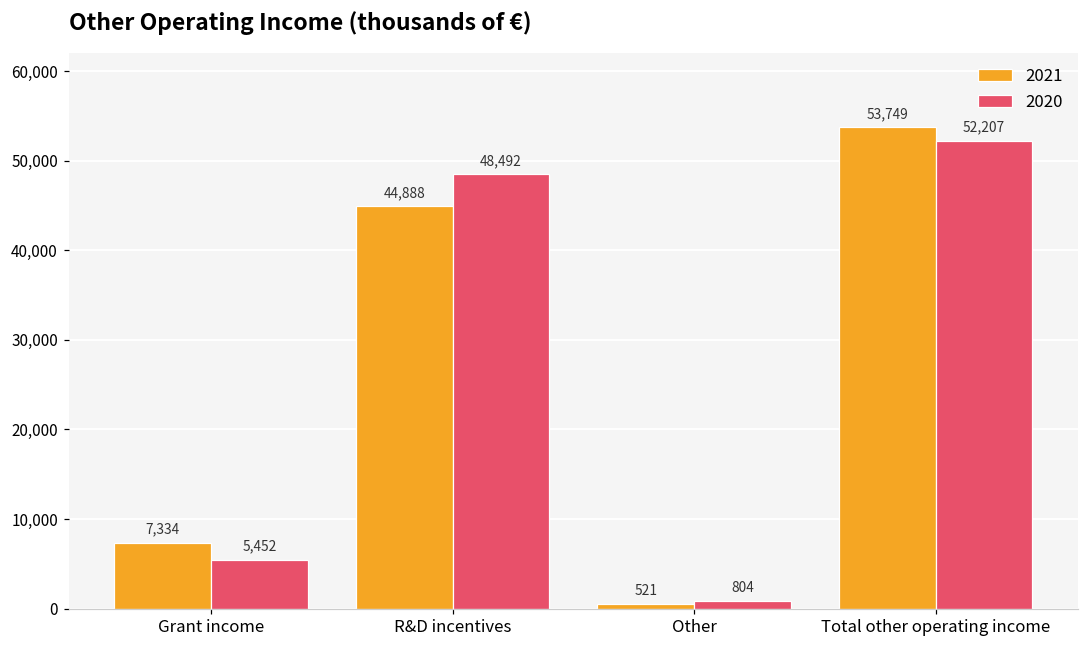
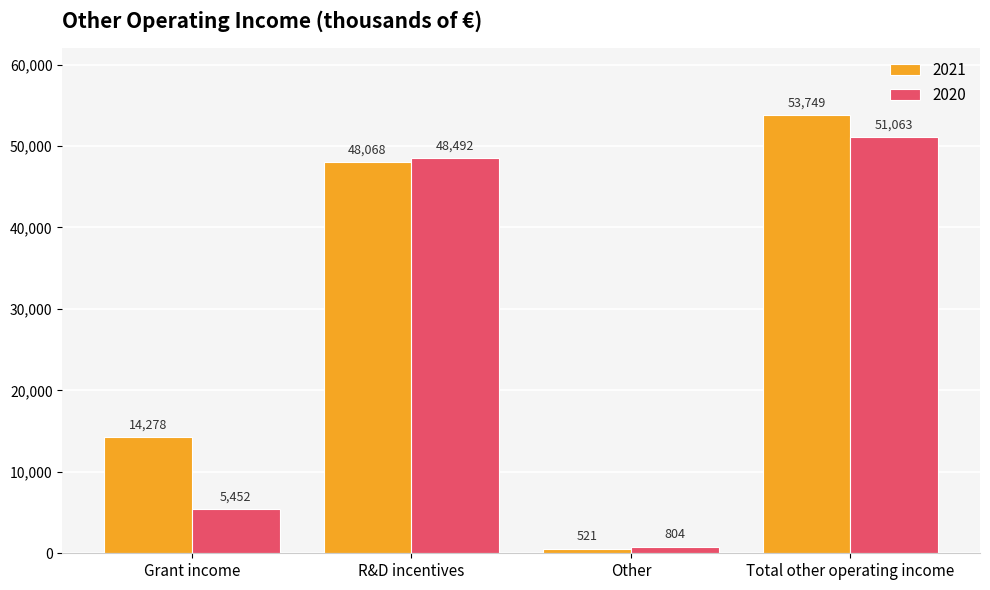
2021, Grant income: 7,334 -> 14,278
2021, R&D incentives: 44,888 -> 48,068
2020, Total other operating income: 52,207 -> 51,063
